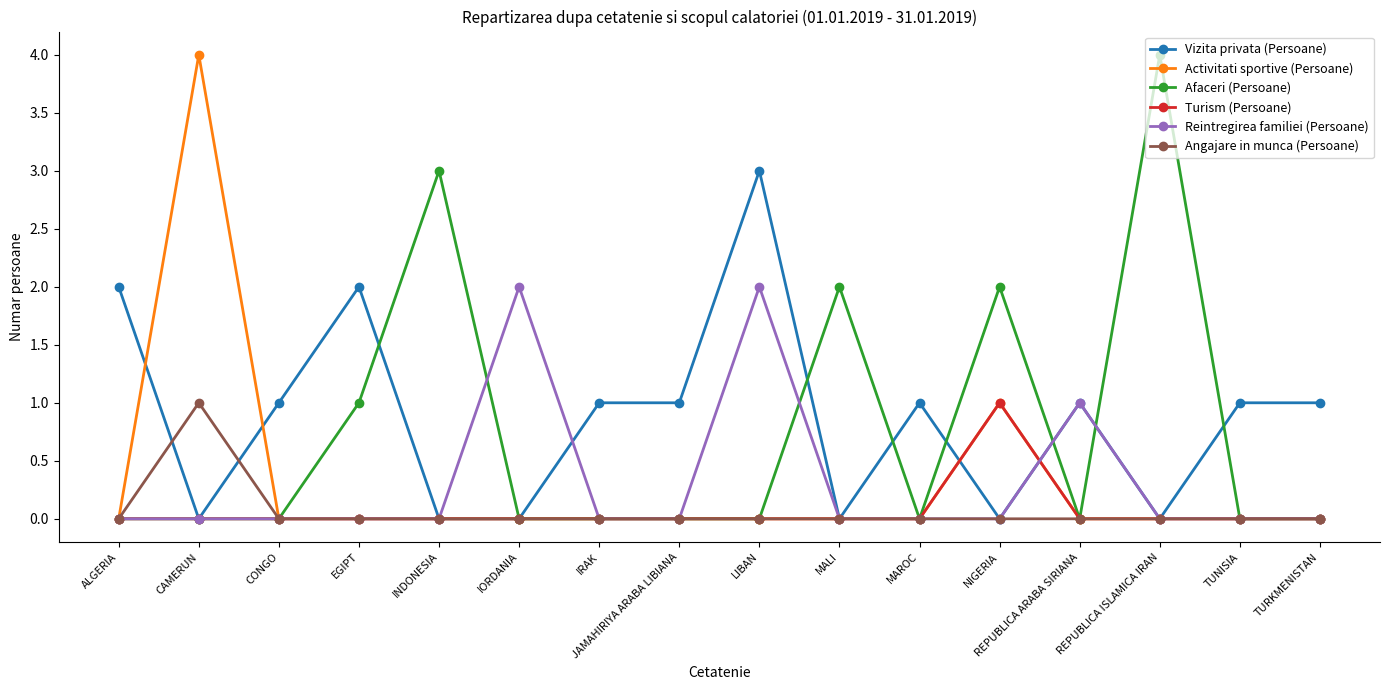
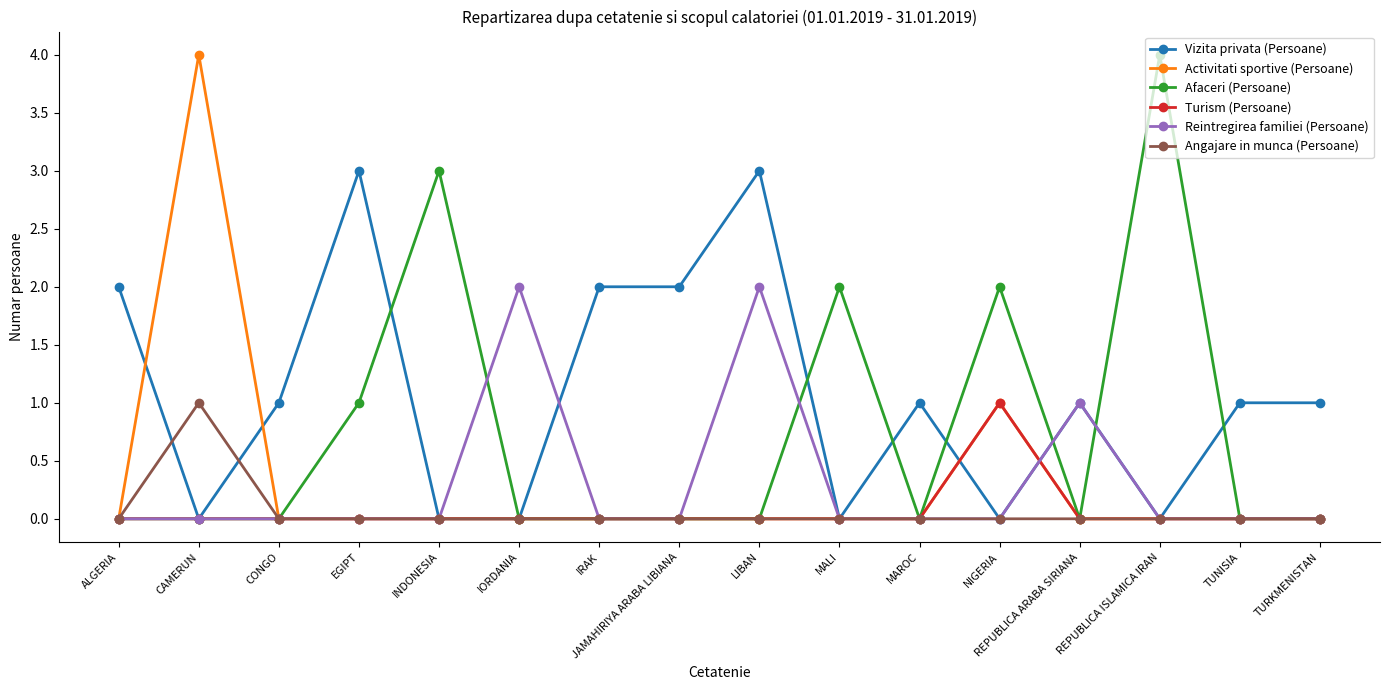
Vizita privata (Persoane), EGIPT: 2 -> 3
Vizita privata (Persoane), IRAK: 1 -> 2
Vizita privata (Persoane), JAMAHIRIYA ARABA LIBIANA: 1 -> 2
